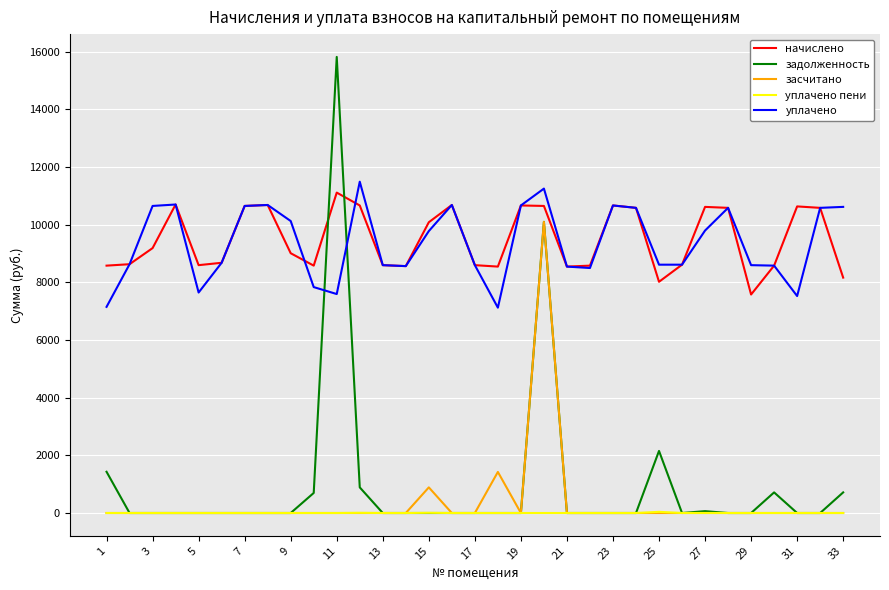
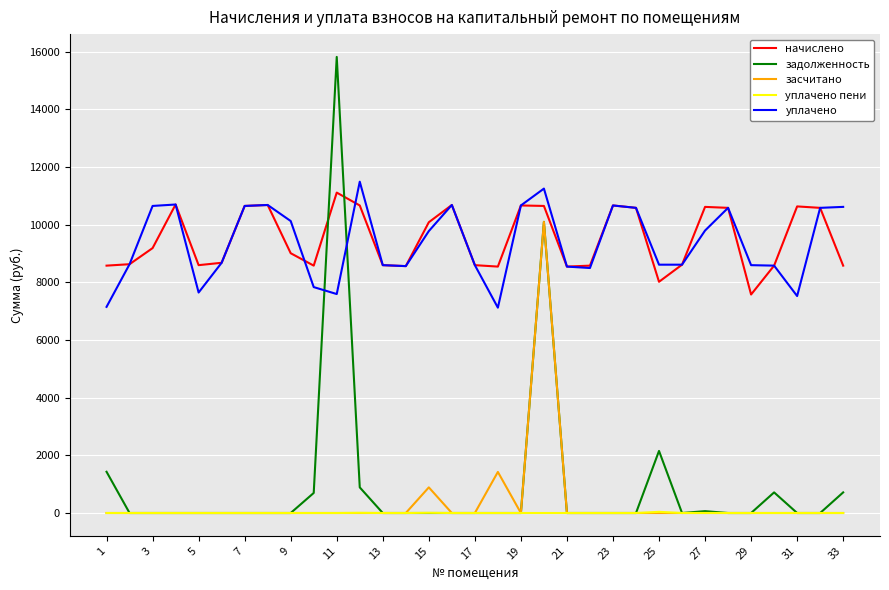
начислено, 33: 8200 -> 8600
